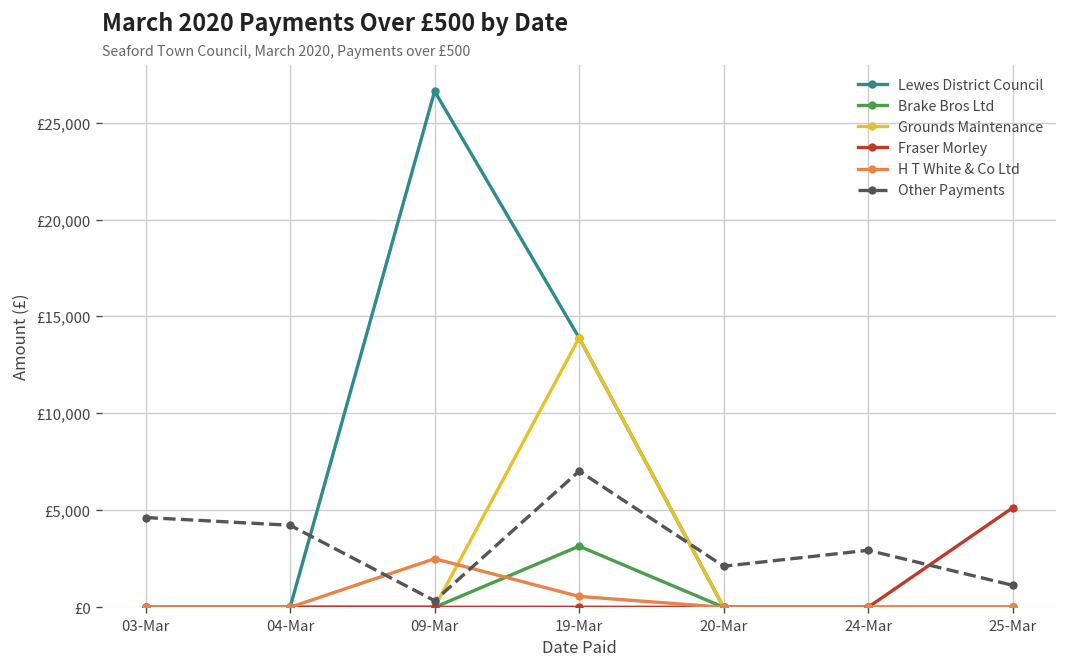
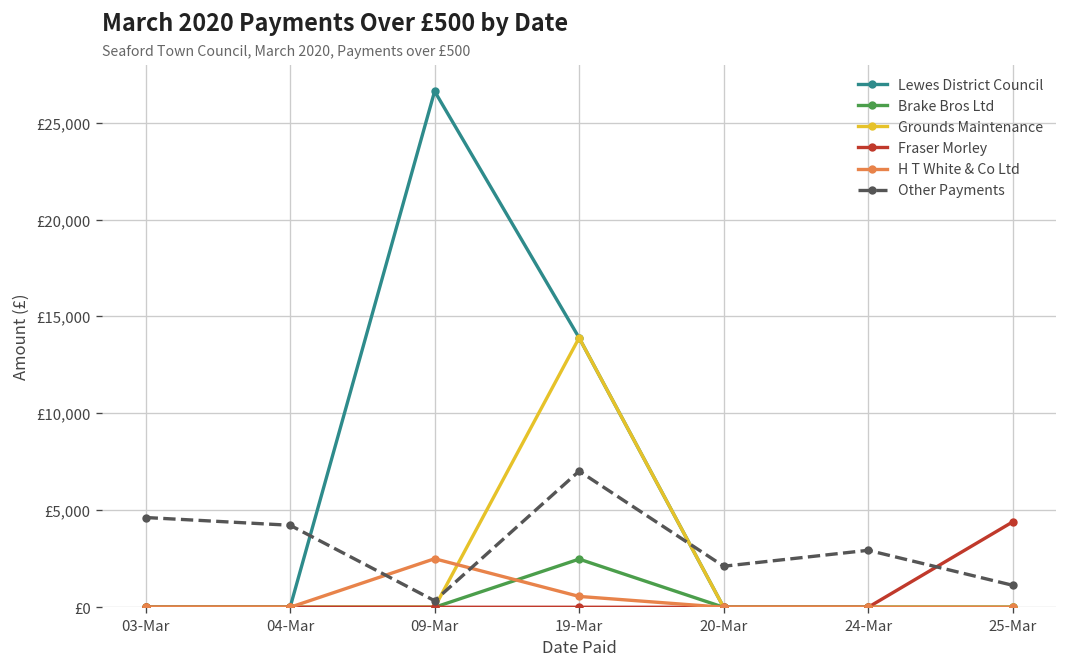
Brake Bros Ltd, 19-Mar: £3,200 -> £2,500
Fraser Morley, 25-Mar: £5,100 -> £4,400
